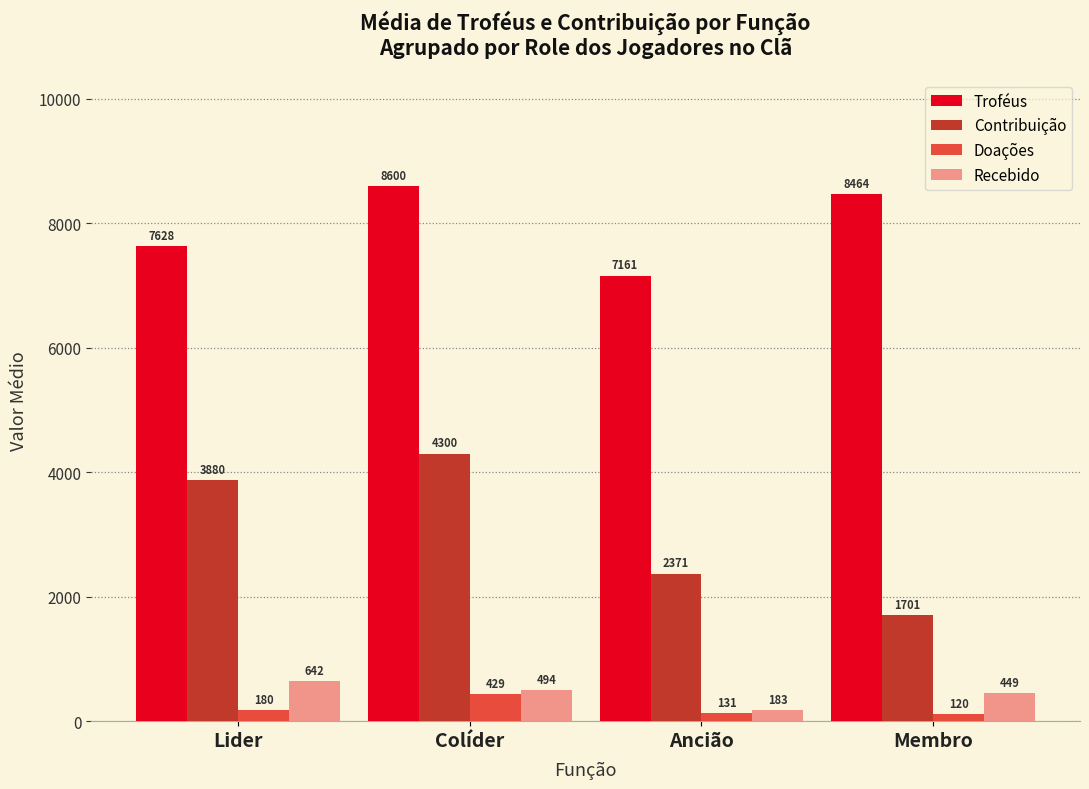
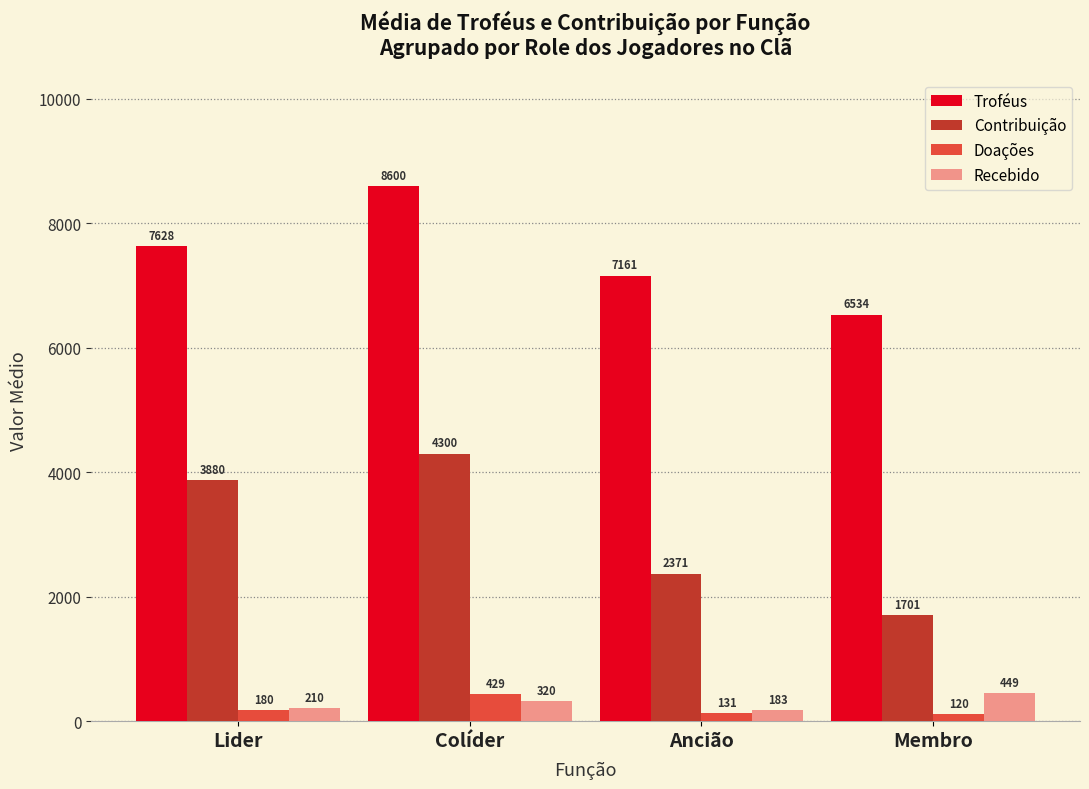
Recebido, Lider: 642 -> 210
Recebido, Colíder: 494 -> 320
Troféus, Membro: 8464 -> 6534
